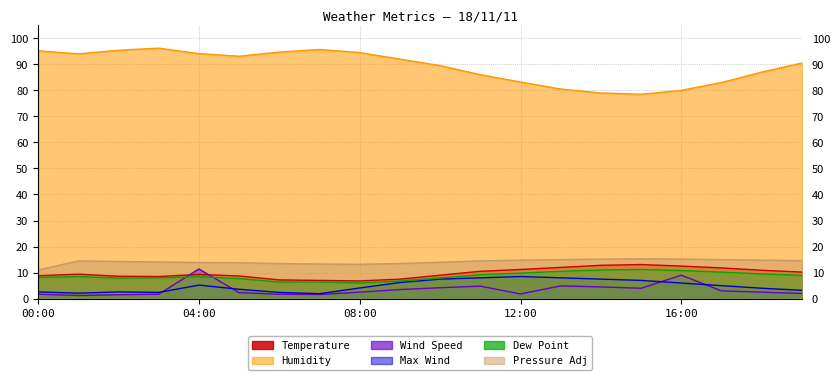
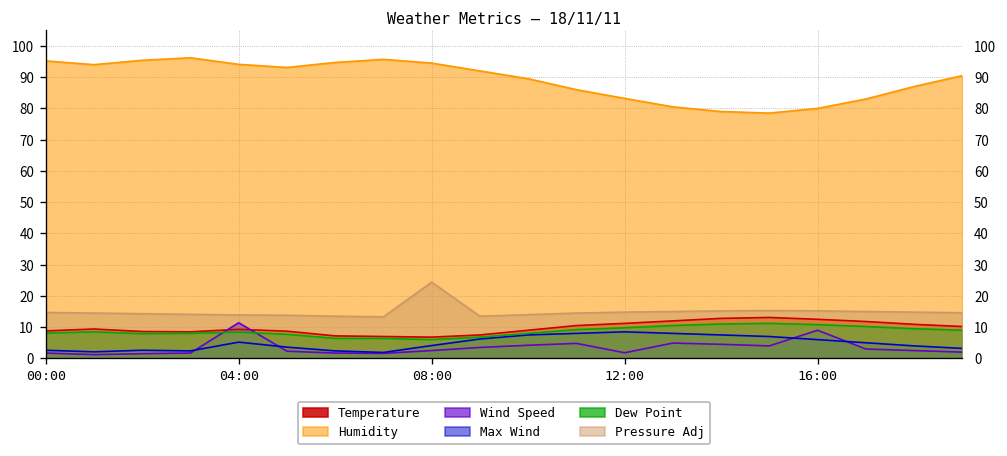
Pressure Adj, 00:00: 11 -> 15
Pressure Adj, 08:00: 13 -> 24
